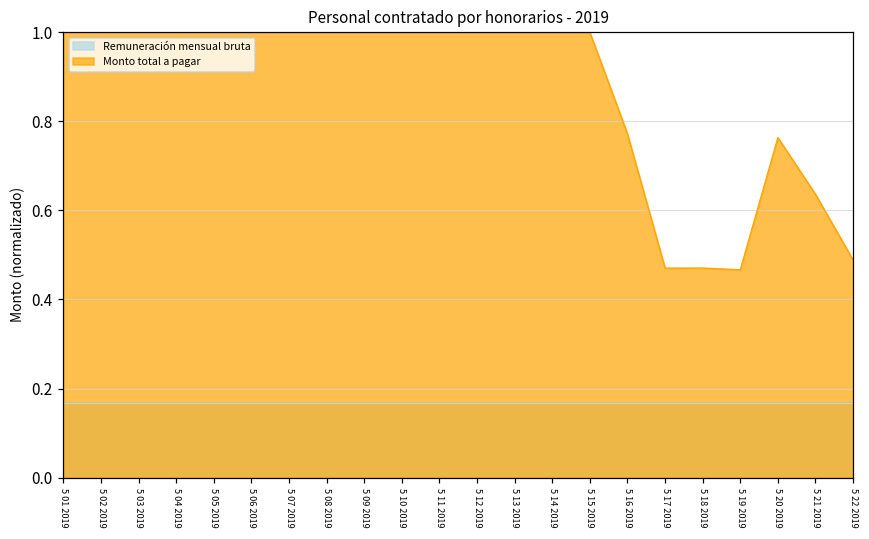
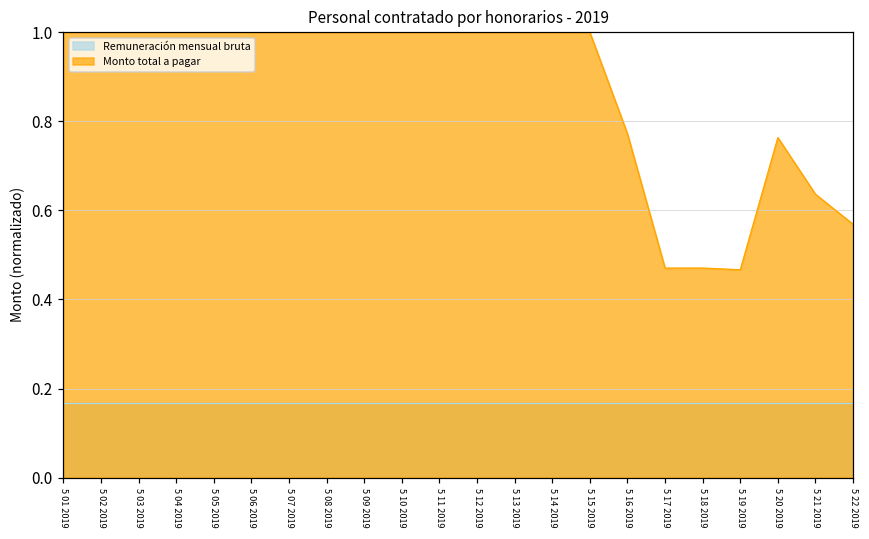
Monto total a pagar, 5 22 2019: 0.49 -> 0.57
